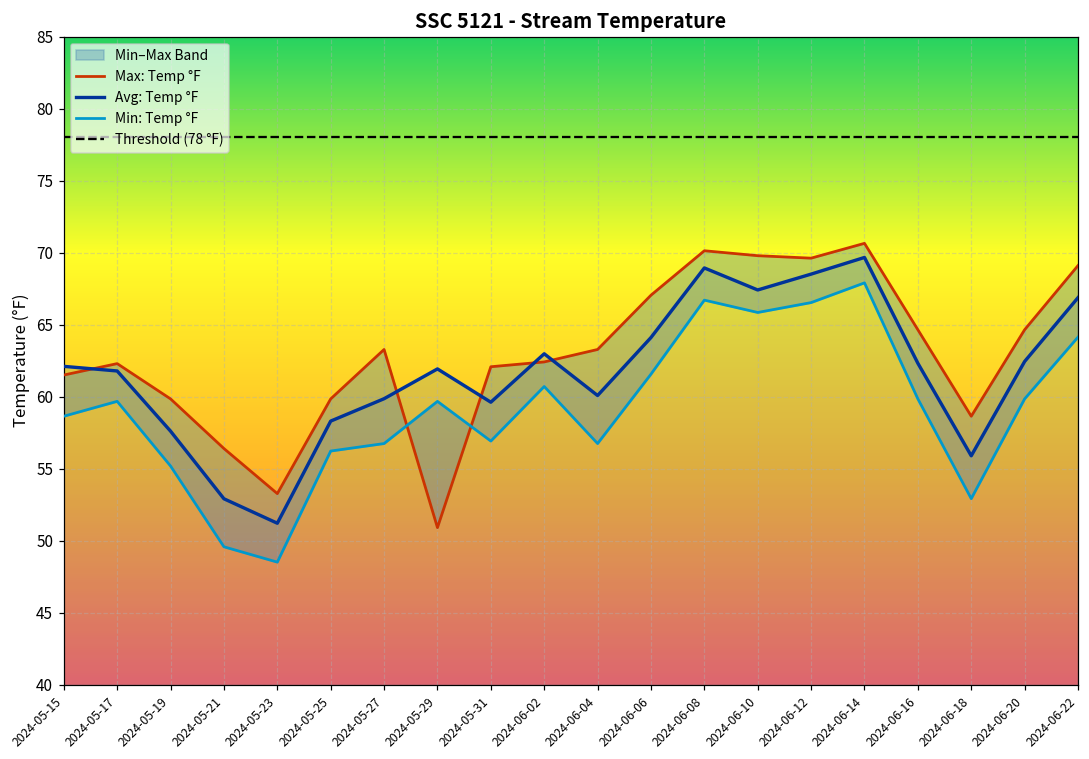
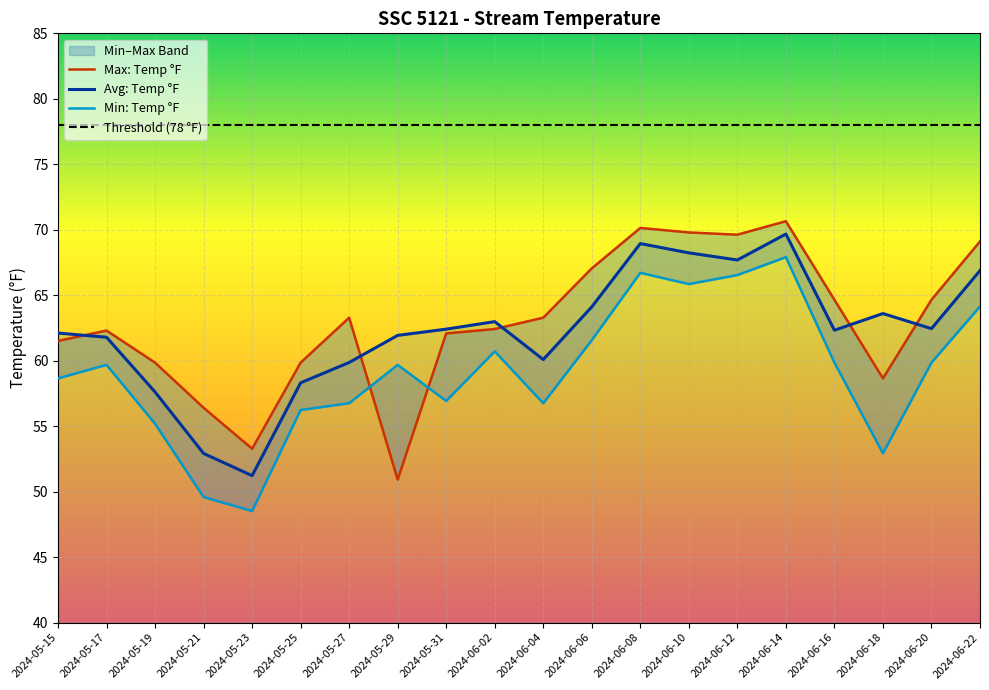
Avg: Temp °F, 2024-05-31: 59.6 -> 62.4
Avg: Temp °F, 2024-06-10: 67.4 -> 68.2
Avg: Temp °F, 2024-06-12: 68.5 -> 67.7
Avg: Temp °F, 2024-06-18: 55.9 -> 63.6
